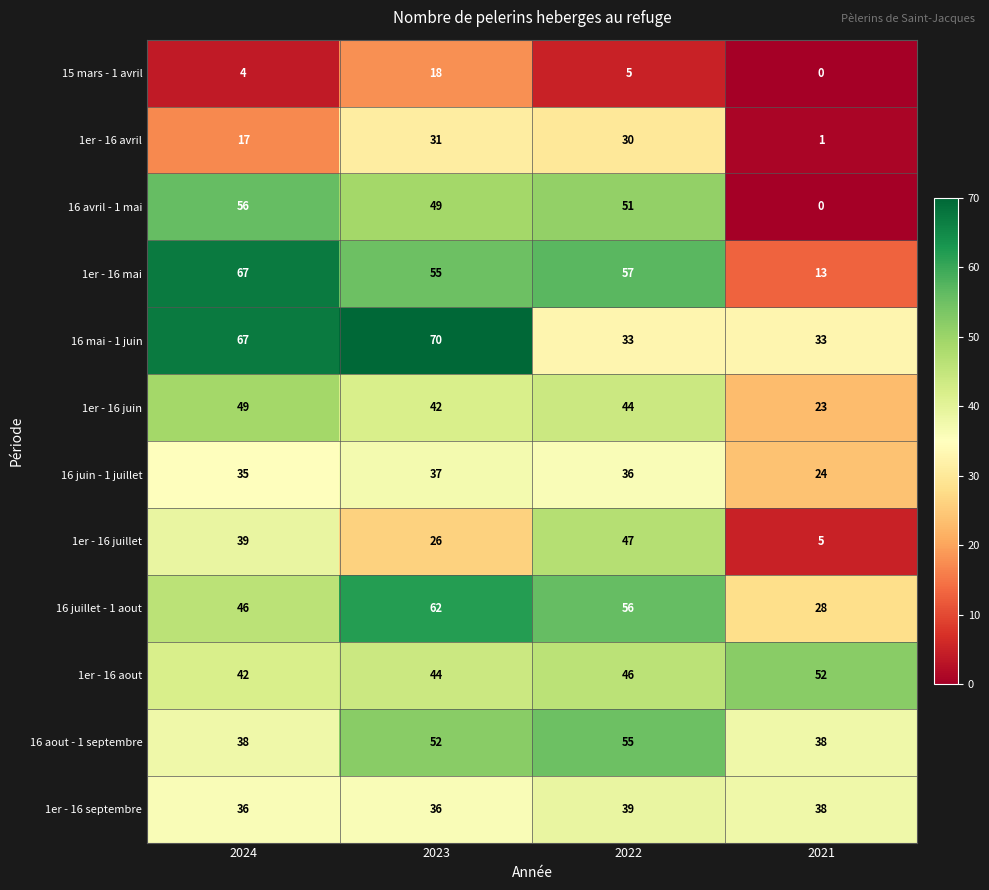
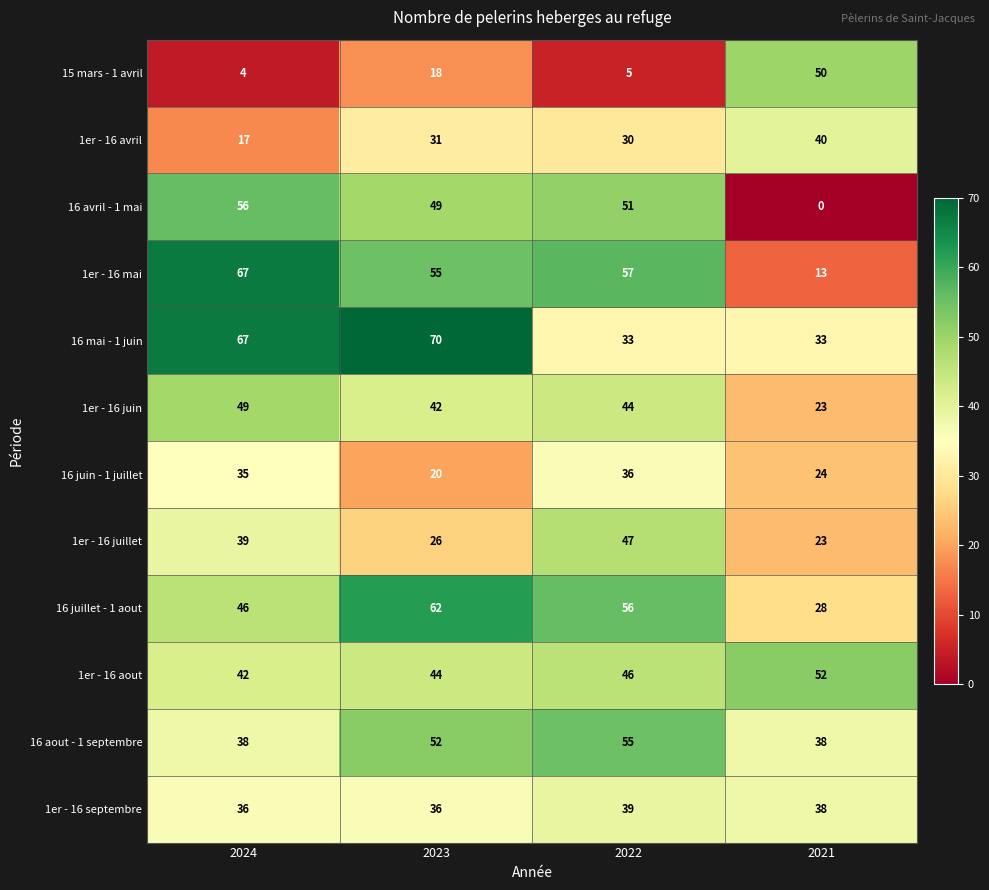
15 mars - 1 avril, 2021: 0 -> 50
1er - 16 avril, 2021: 1 -> 40
16 juin - 1 juillet, 2023: 37 -> 20
1er - 16 juillet, 2021: 5 -> 23
